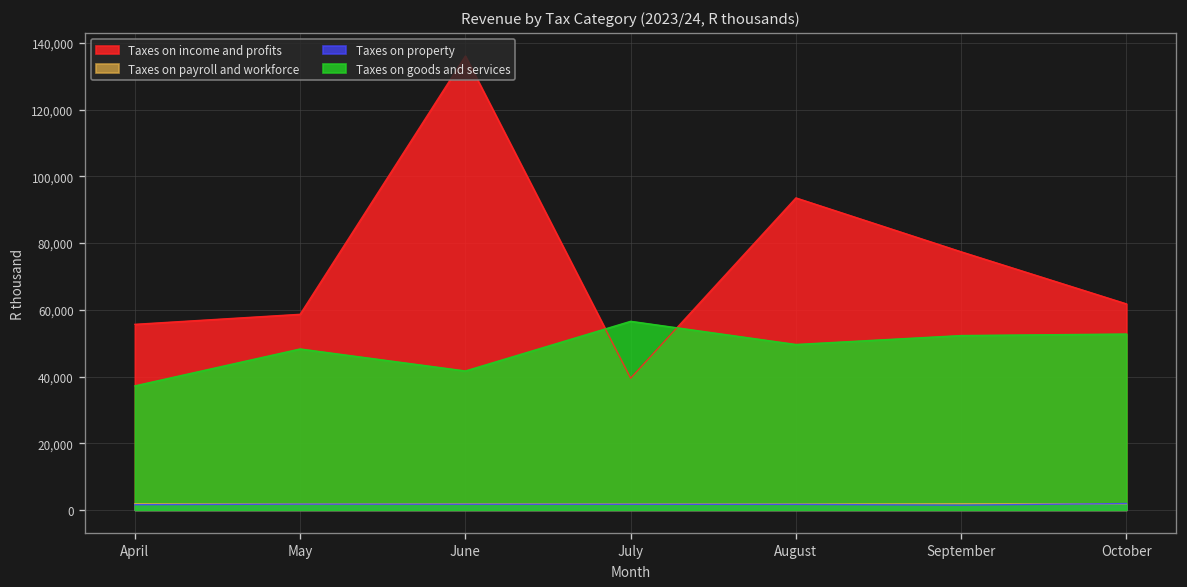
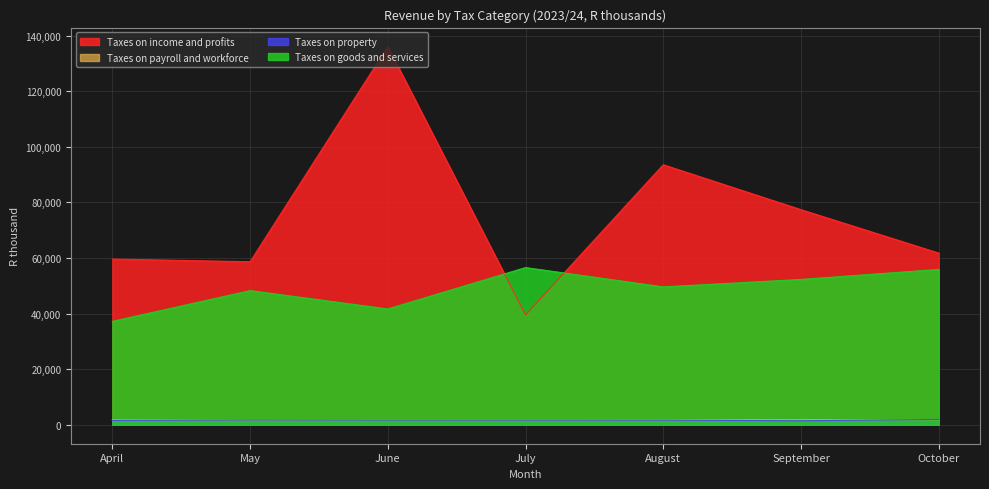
Taxes on income and profits, April: 56,000 -> 60,000
Taxes on goods and services, October: 53,000 -> 56,000
